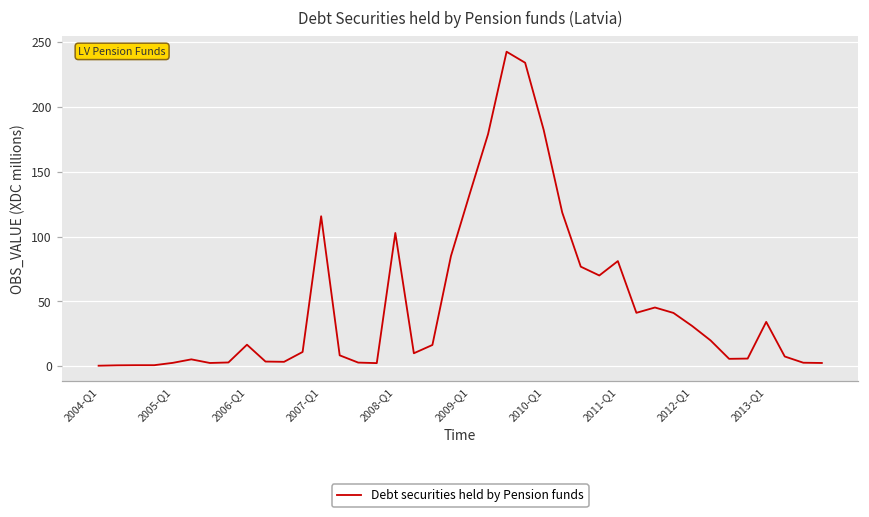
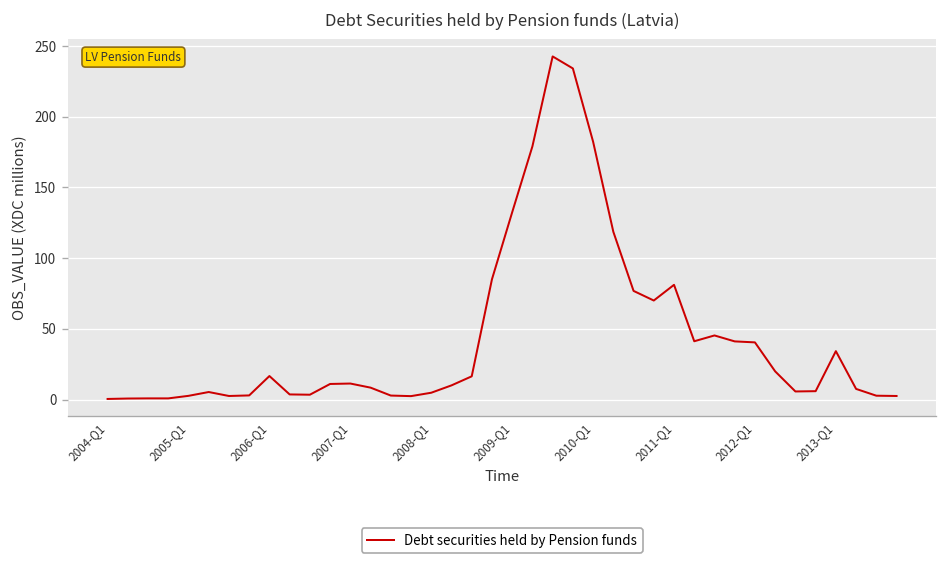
2007-Q1: 116 -> 11
2008-Q1: 103 -> 5
2012-Q1: 31 -> 40
